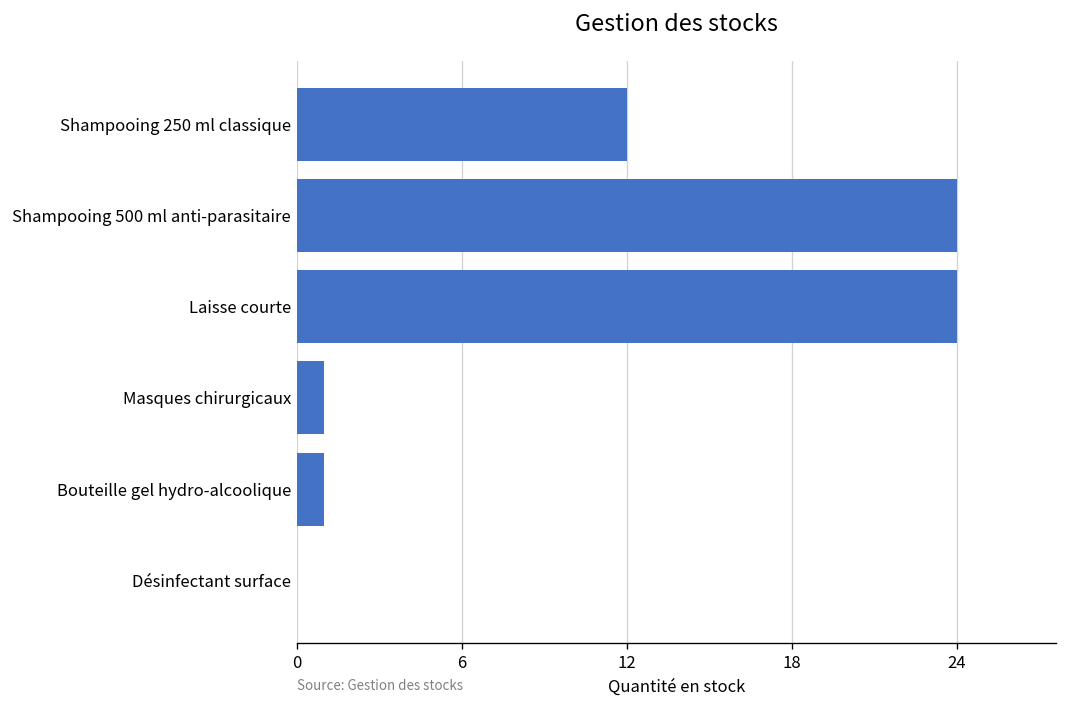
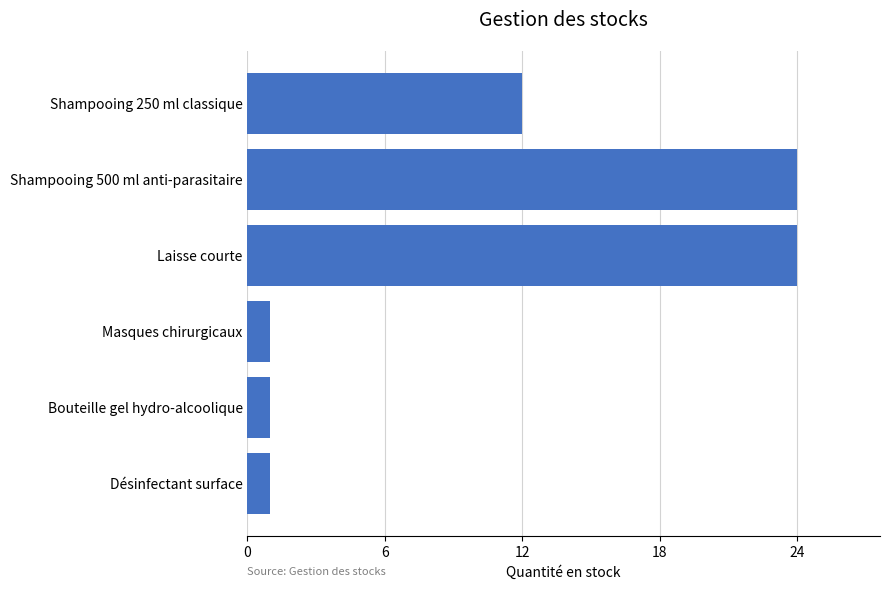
Désinfectant surface: 0 -> 1
